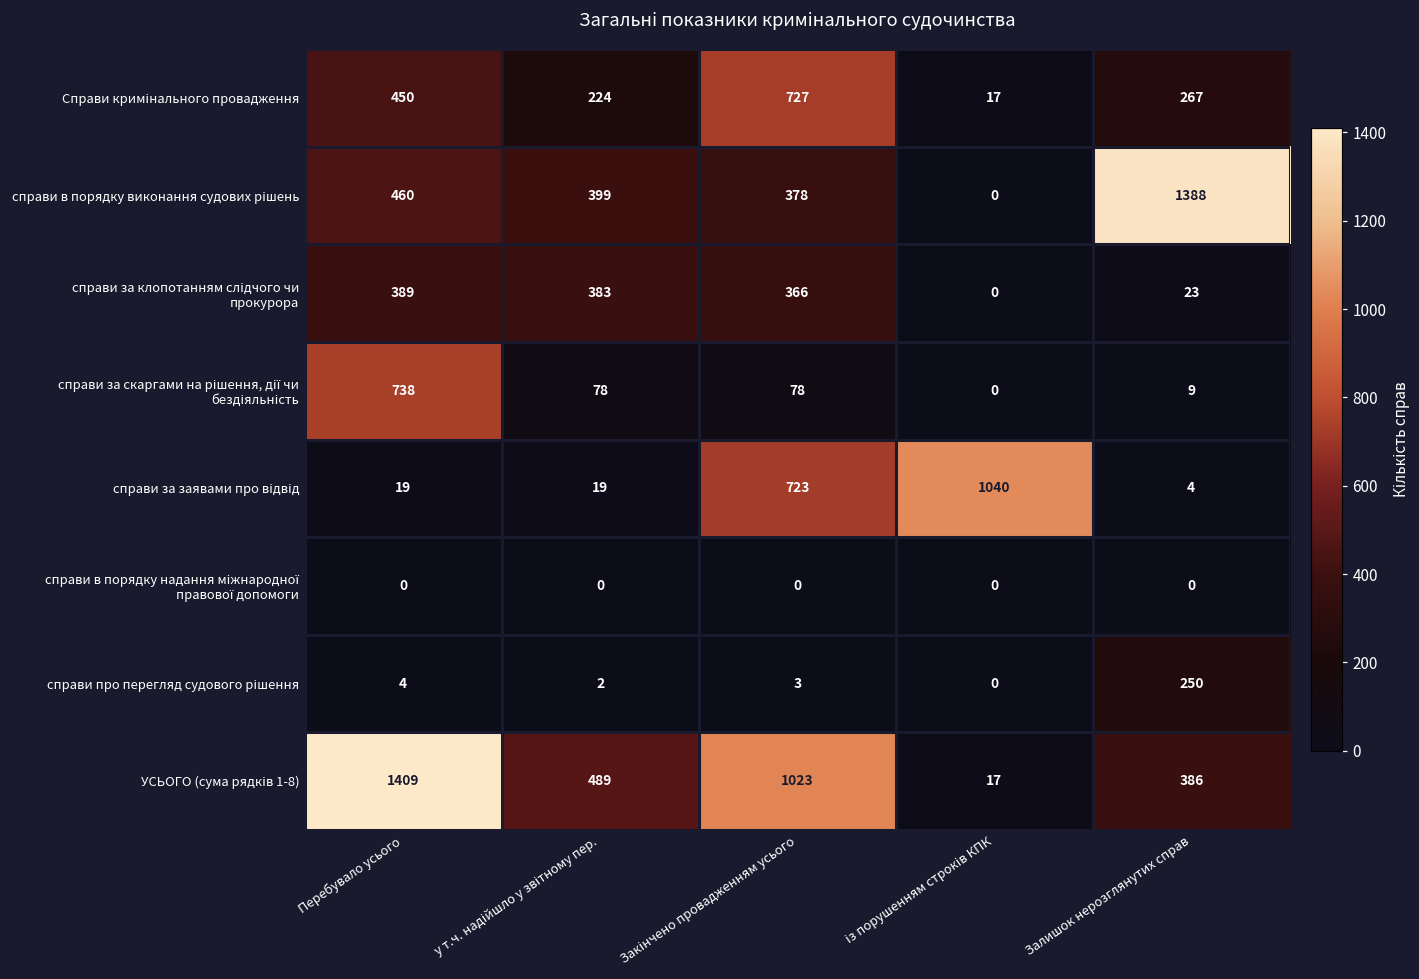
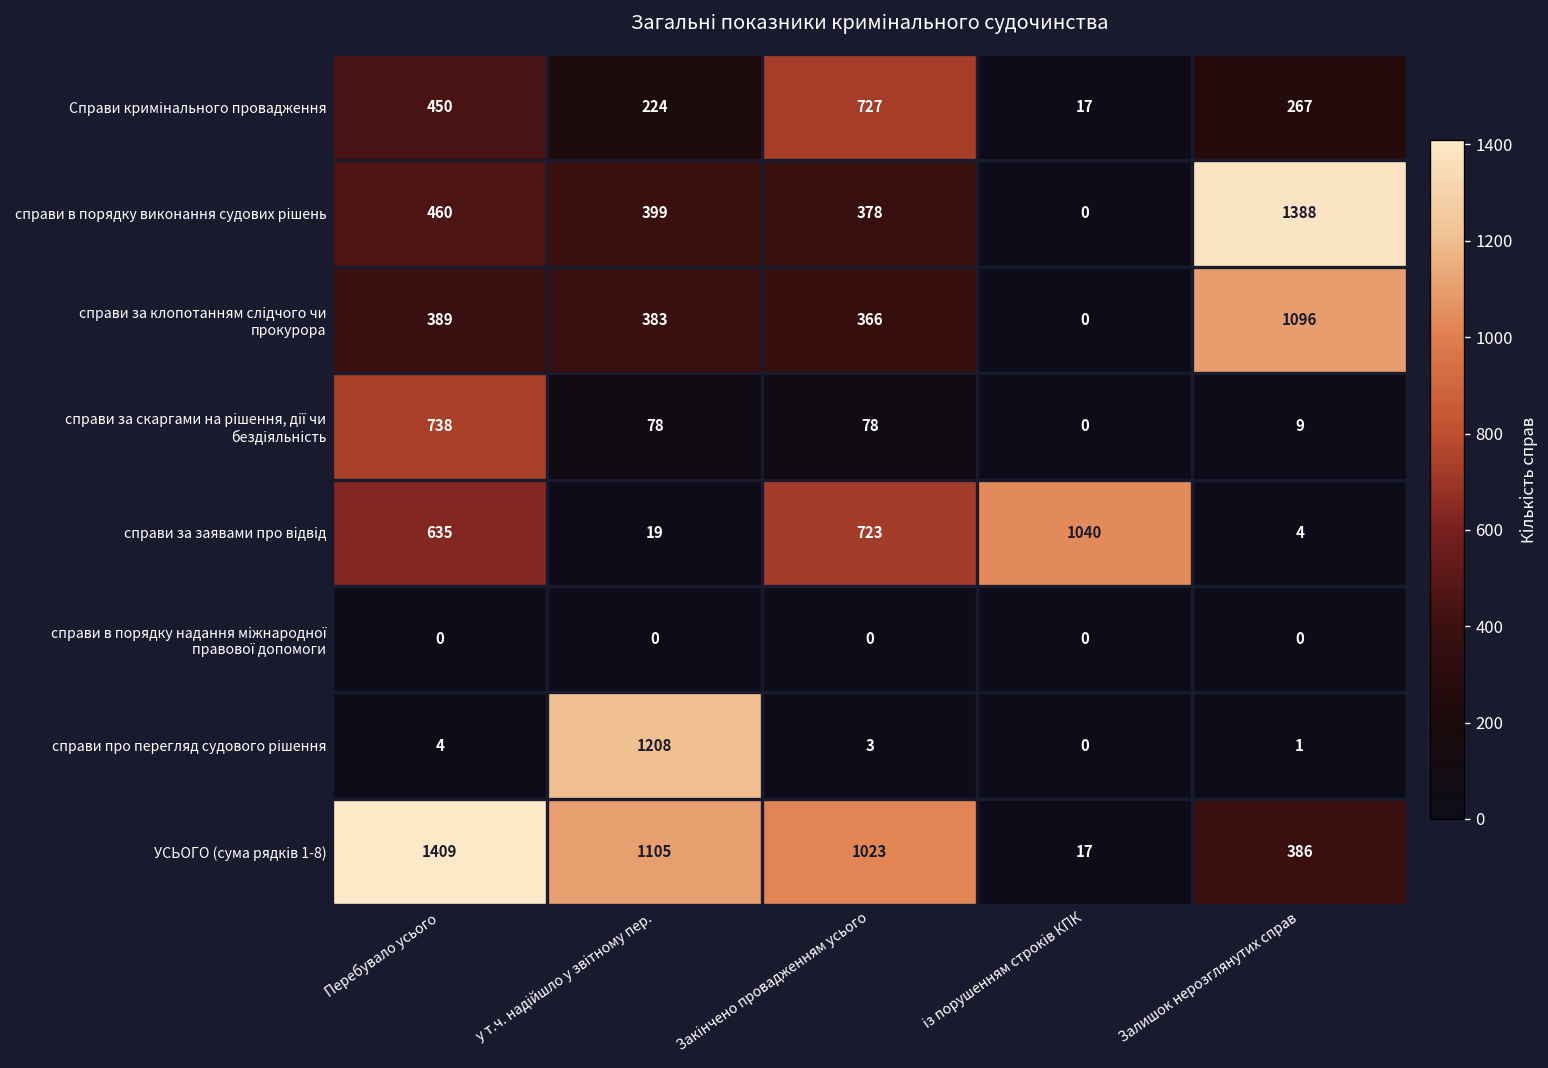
справи за клопотанням слідчого чи прокурора, Залишок нерозглянутих справ: 23 -> 1096
справи за заявами про відвід, Перебувало усього: 19 -> 635
справи про перегляд судового рішення, у т.ч. надійшло у звітному пер.: 2 -> 1208
справи про перегляд судового рішення, Залишок нерозглянутих справ: 250 -> 1
УСЬОГО (сума рядків 1-8), у т.ч. надійшло у звітному пер.: 489 -> 1105
